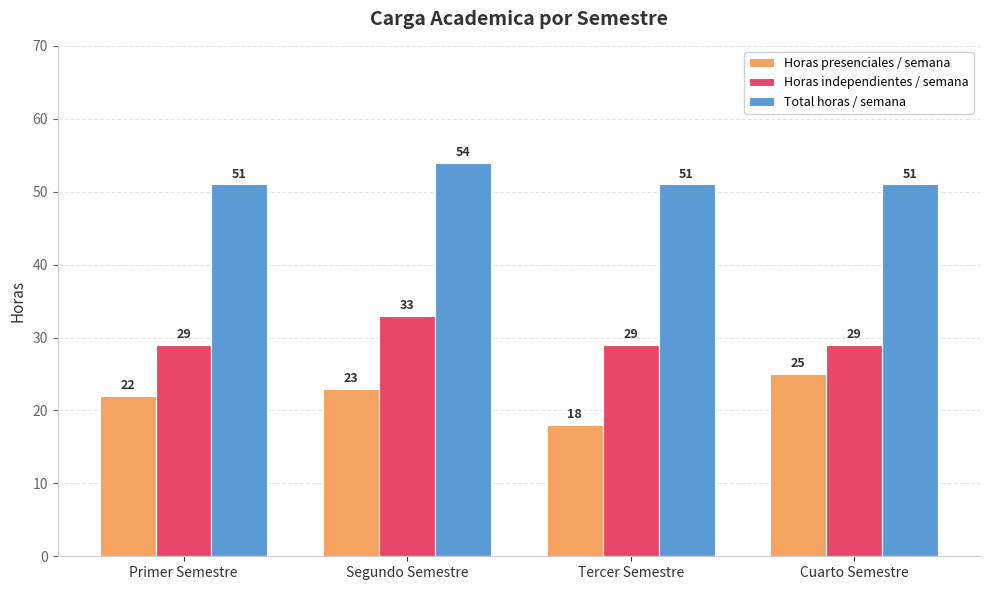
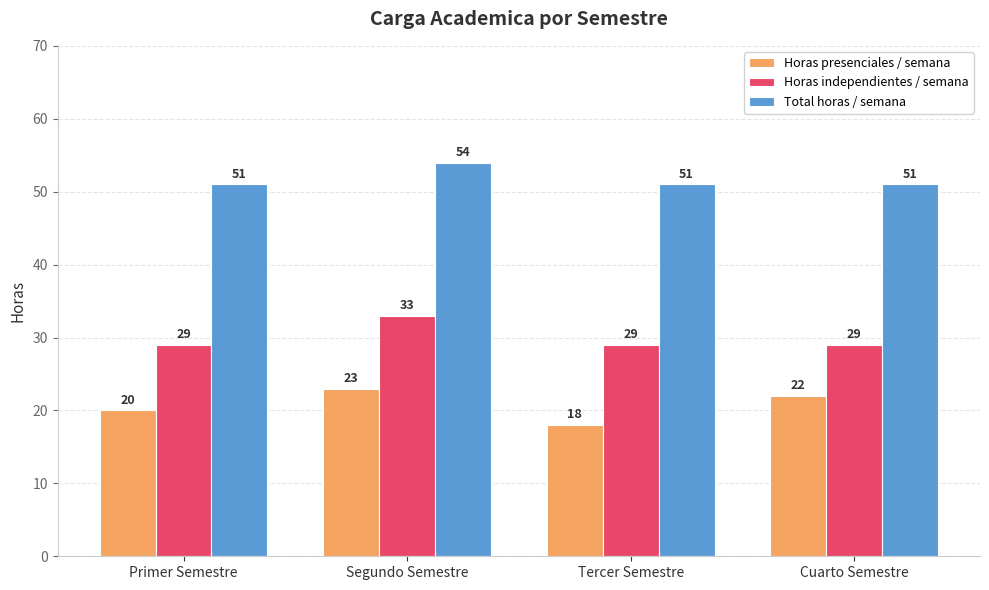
Horas presenciales / semana, Primer Semestre: 22 -> 20
Horas presenciales / semana, Cuarto Semestre: 25 -> 22
